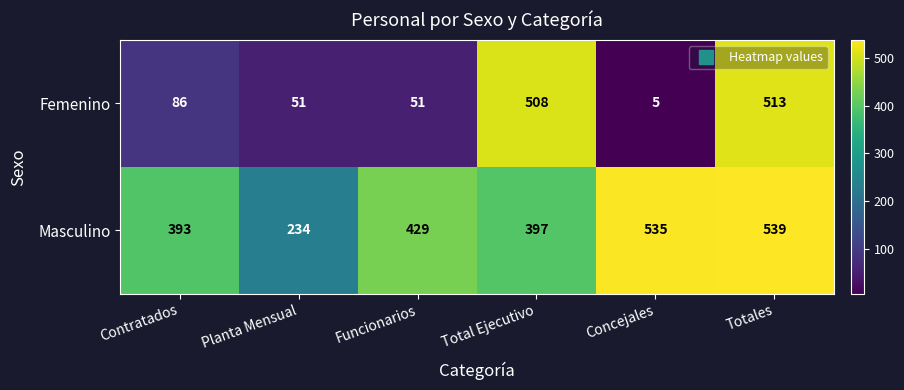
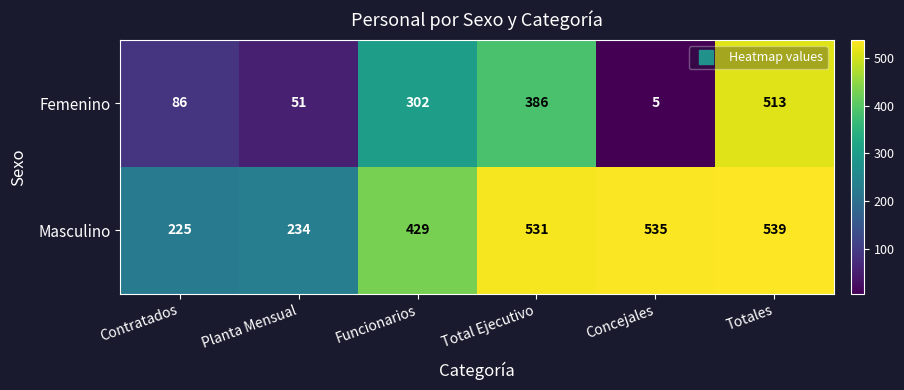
Femenino, Funcionarios: 51 -> 302
Femenino, Total Ejecutivo: 508 -> 386
Masculino, Contratados: 393 -> 225
Masculino, Total Ejecutivo: 397 -> 531
